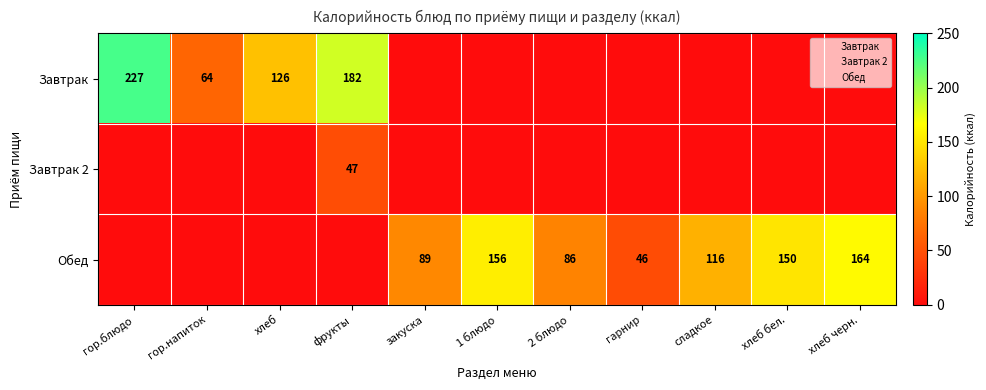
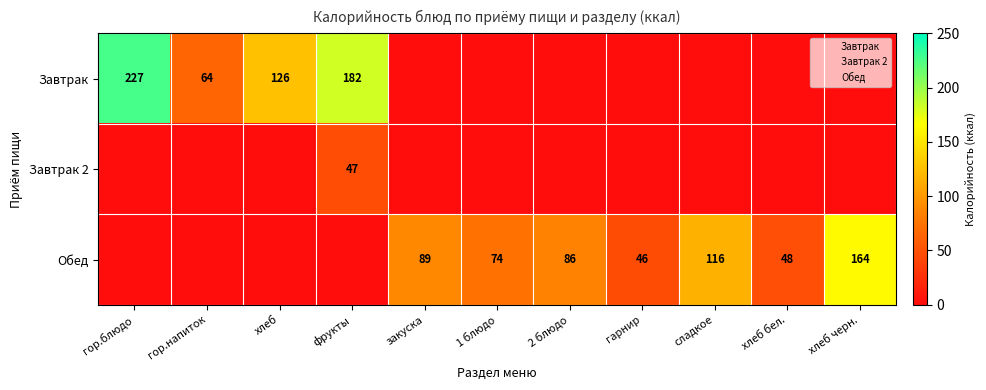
Обед, 1 блюдо: 156 -> 74
Обед, хлеб бел.: 150 -> 48
